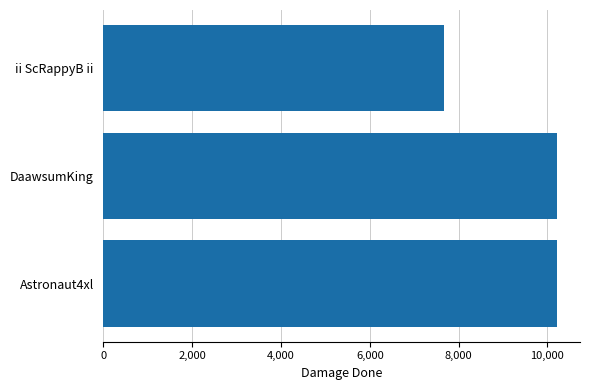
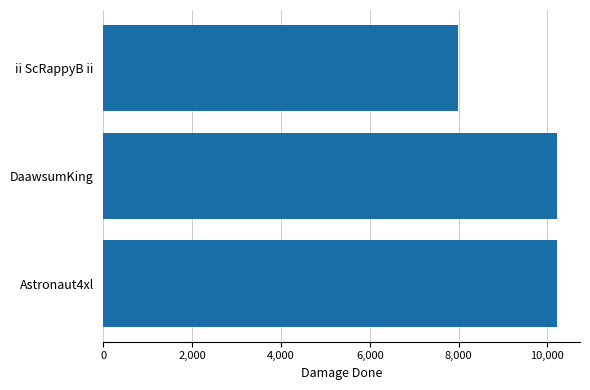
ii ScRappyB ii: 7,700 -> 8,000
